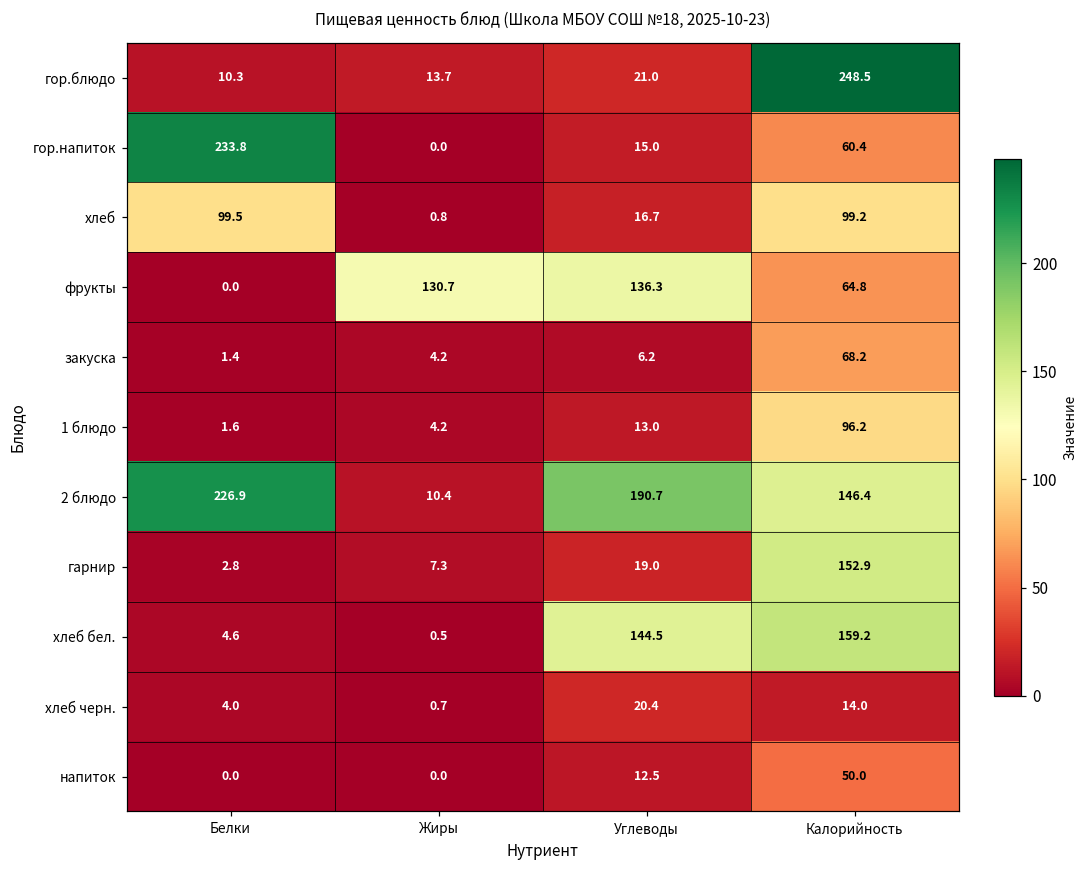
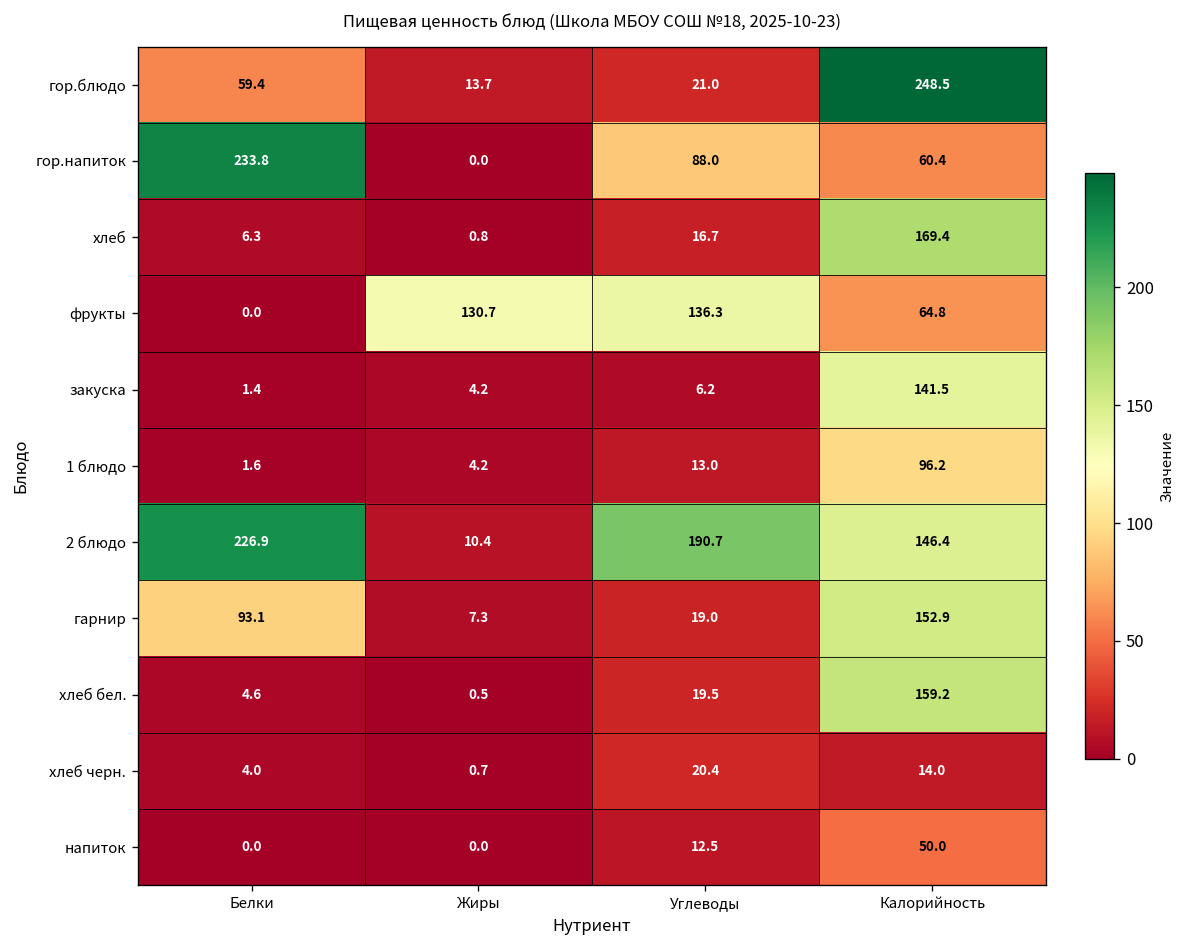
гор.блюдо, Белки: 10.3 -> 59.4
гор.напиток, Углеводы: 15.0 -> 88.0
хлеб, Белки: 99.5 -> 6.3
хлеб, Калорийность: 99.2 -> 169.4
закуска, Калорийность: 68.2 -> 141.5
гарнир, Белки: 2.8 -> 93.1
хлеб бел., Углеводы: 144.5 -> 19.5
